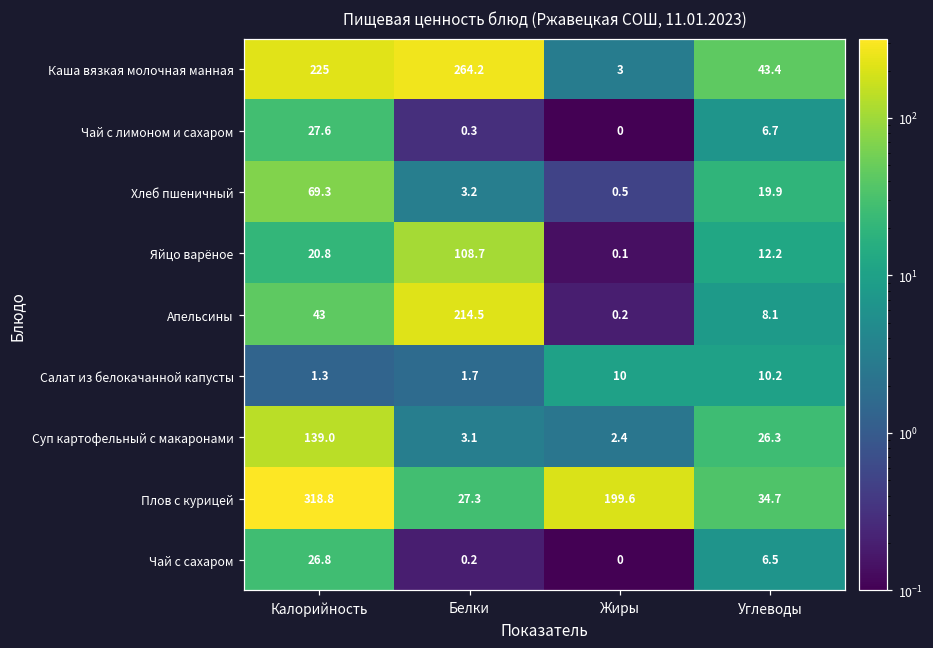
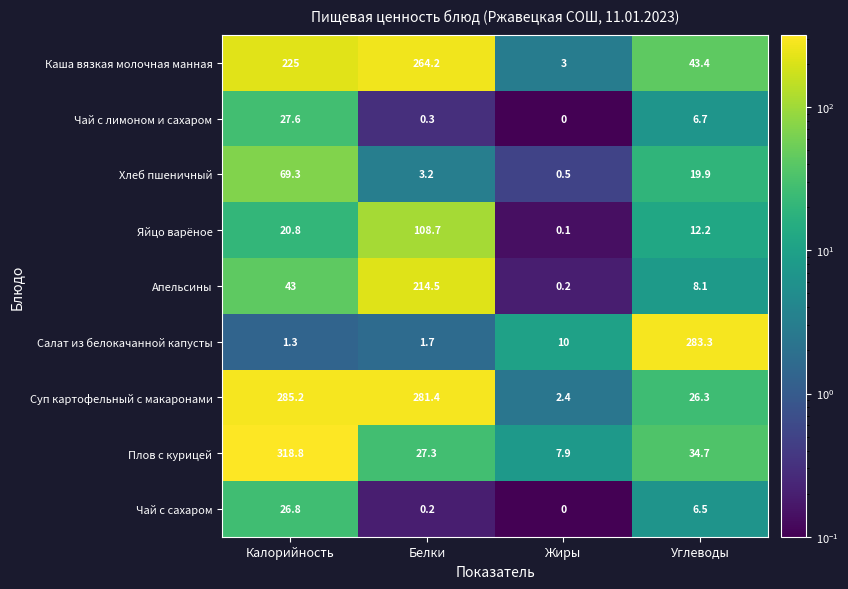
Салат из белокачанной капусты, Углеводы: 10.2 -> 283.3
Суп картофельный с макаронами, Калорийность: 139.0 -> 285.2
Суп картофельный с макаронами, Белки: 3.1 -> 281.4
Плов с курицей, Жиры: 199.6 -> 7.9
